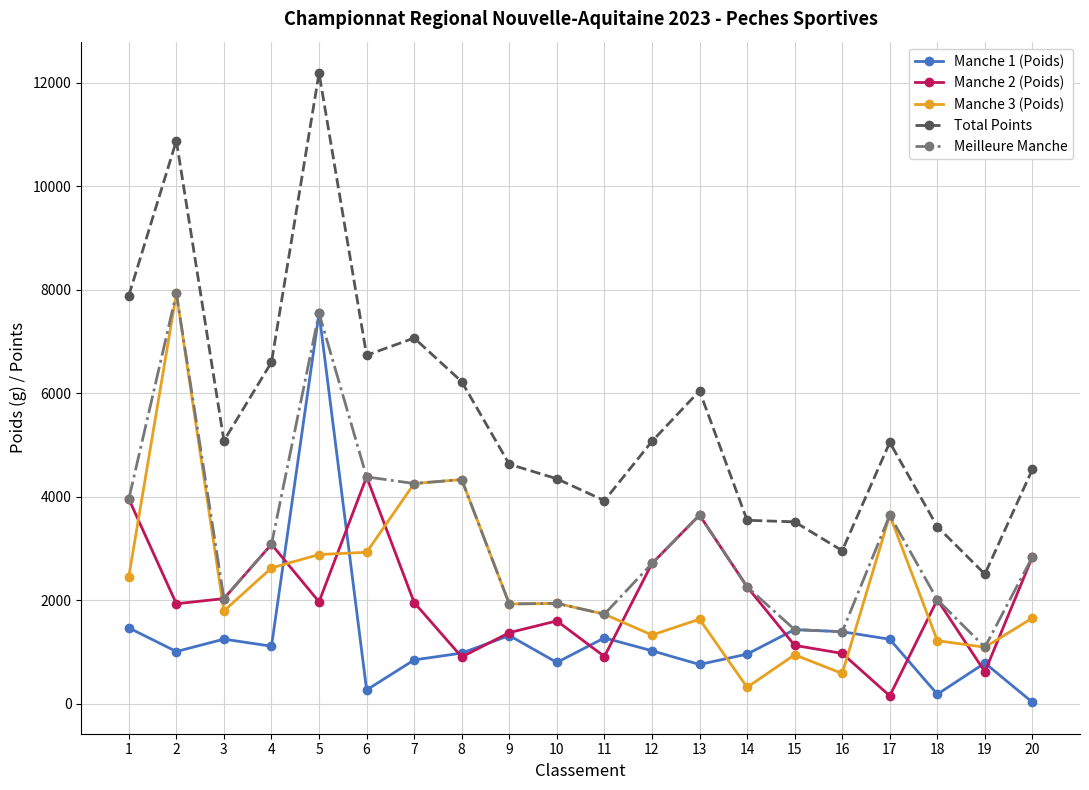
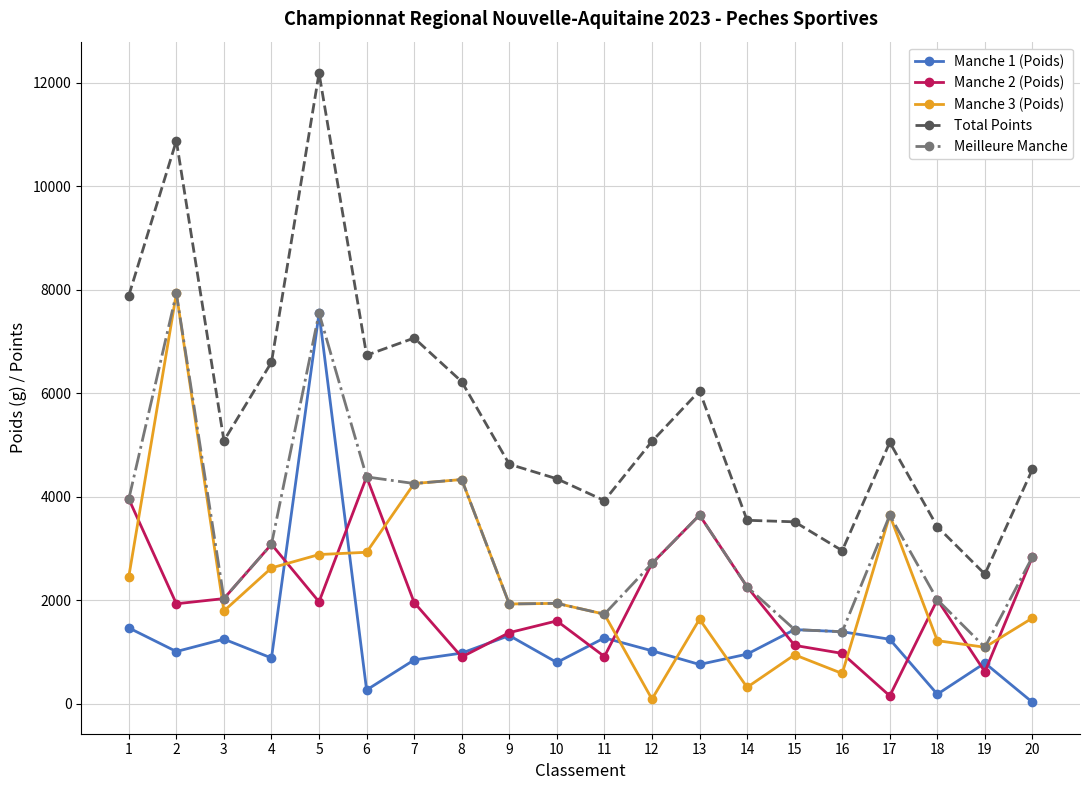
Manche 1 (Poids), 4: 1100 -> 900
Manche 3 (Poids), 12: 1300 -> 100
